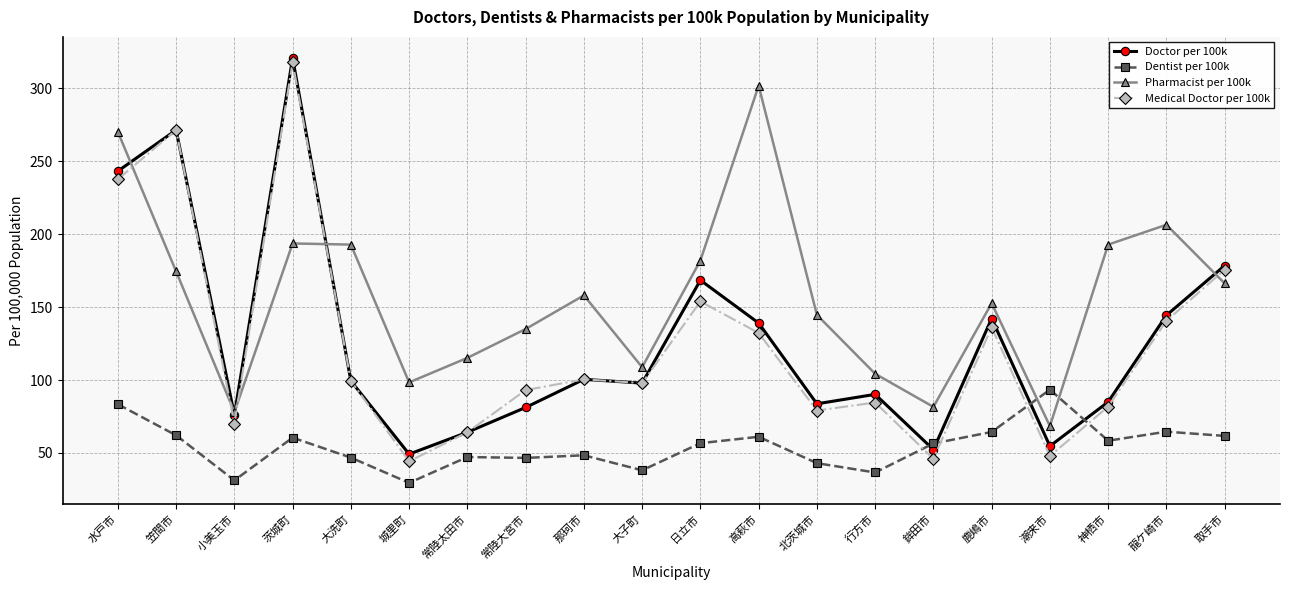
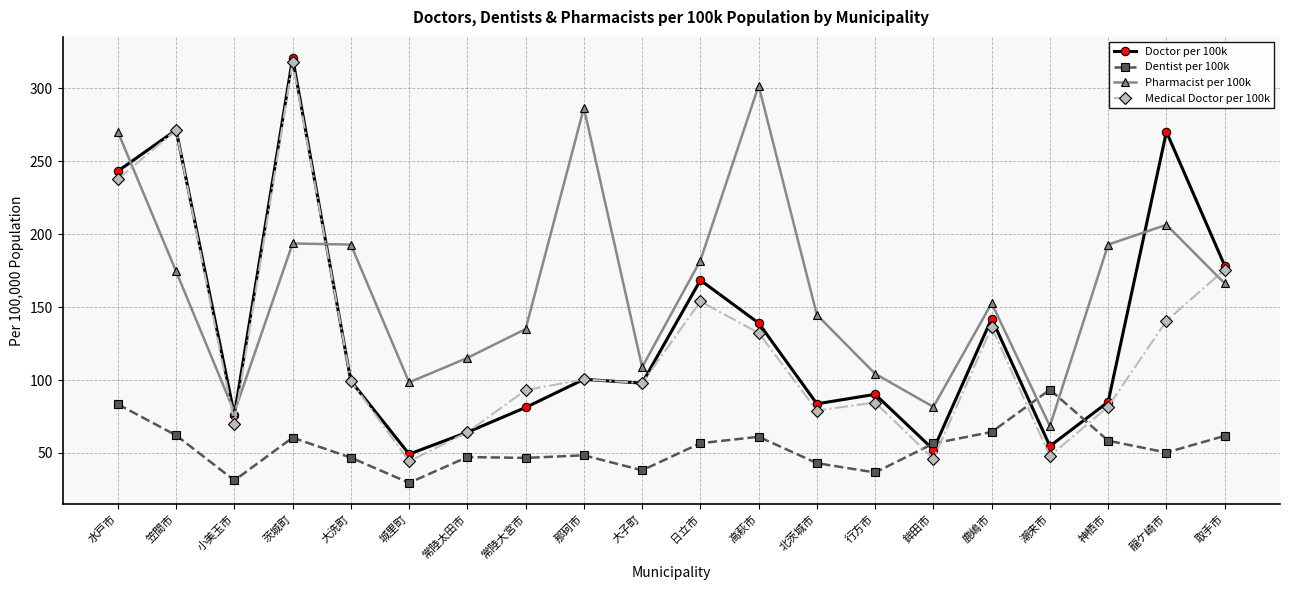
Pharmacist per 100k, 那珂市: 158 -> 287
Doctor per 100k, 龍ケ崎市: 144 -> 270
Dentist per 100k, 龍ケ崎市: 65 -> 50
